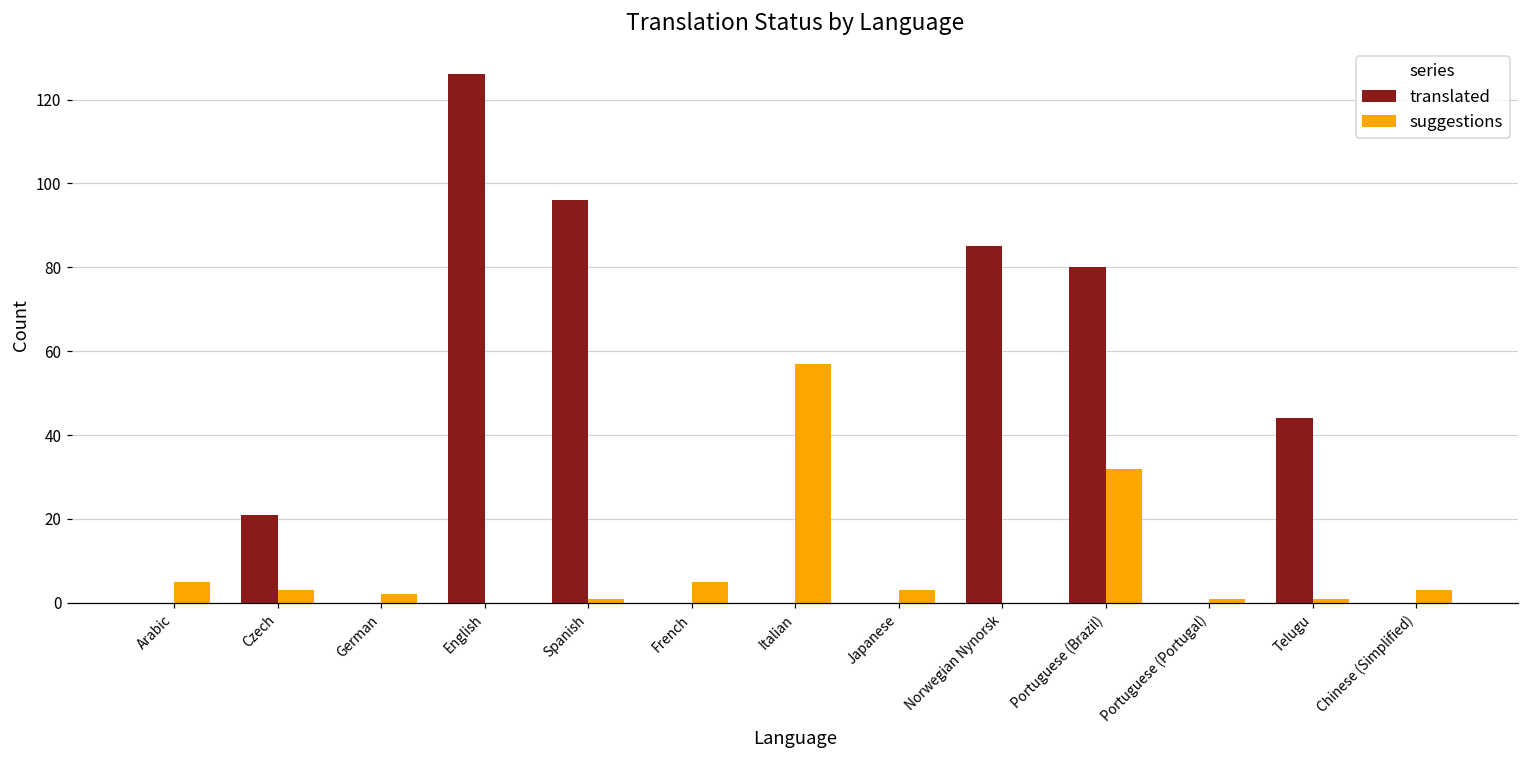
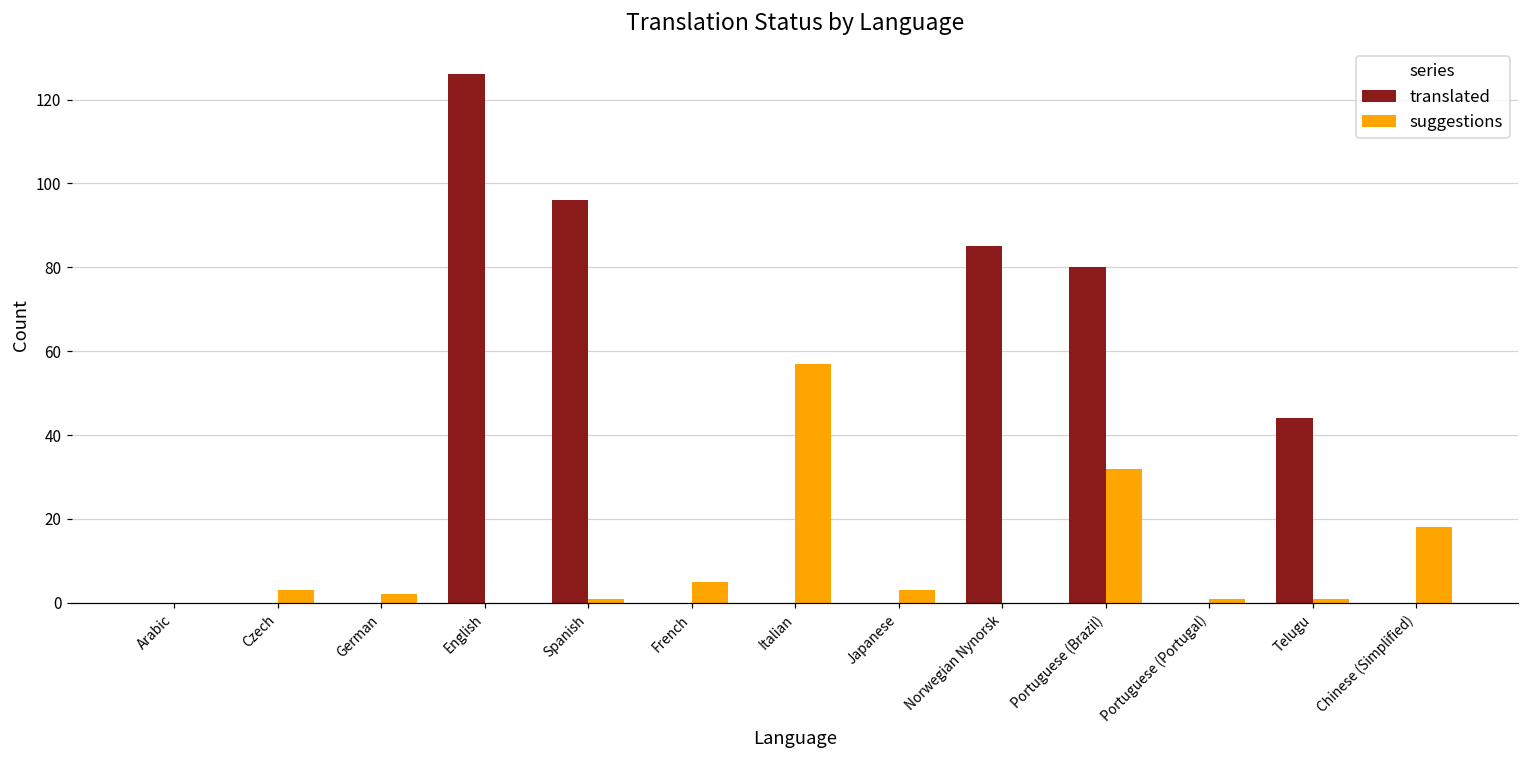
suggestions, Arabic: 5 -> 0
translated, Czech: 21 -> 0
suggestions, Chinese (Simplified): 3 -> 18
